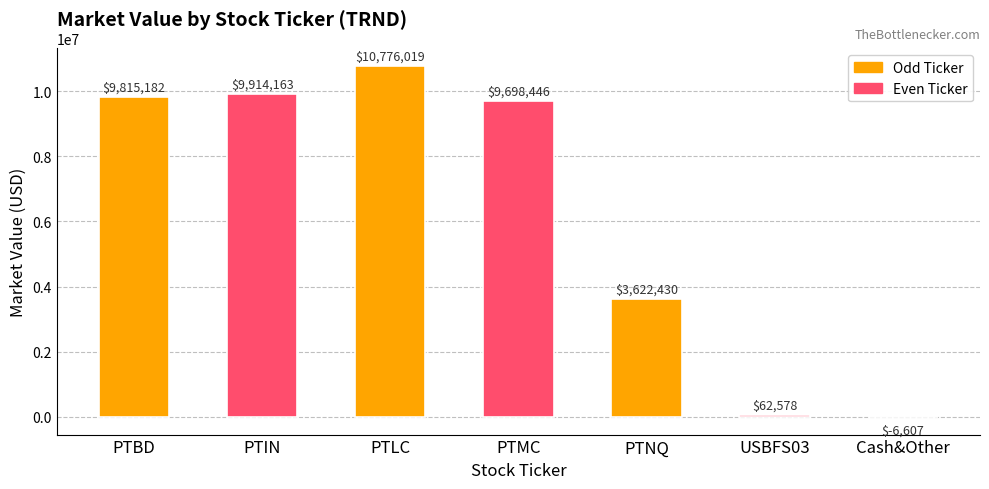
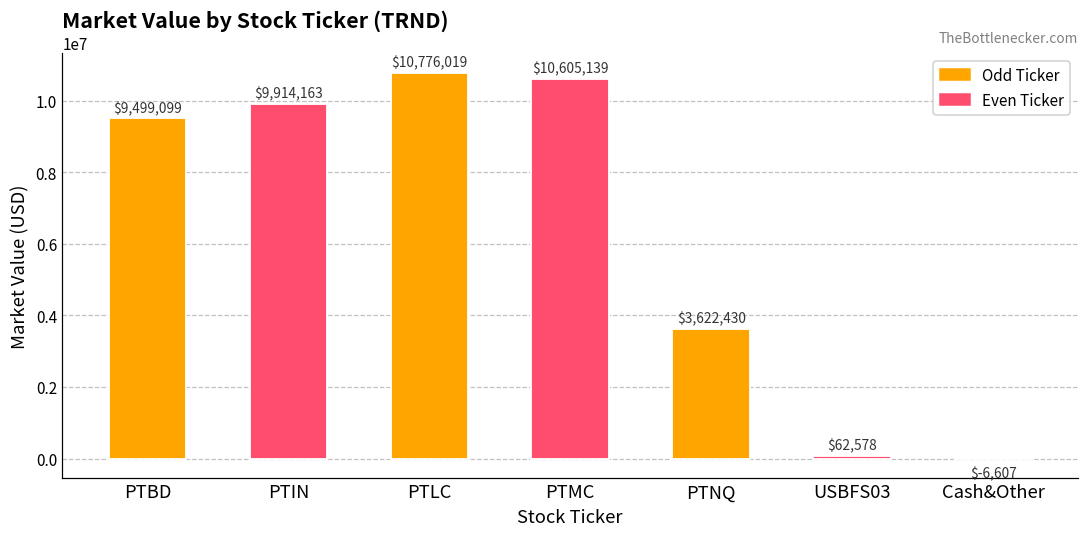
PTBD: $9,815,182 -> $9,499,099
PTMC: $9,698,446 -> $10,605,139
